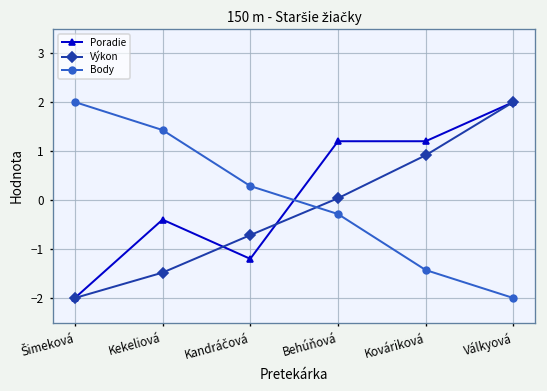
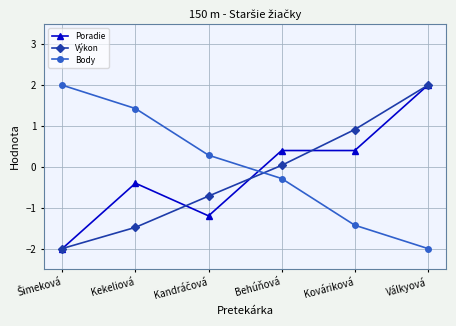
Poradie, Behúňová: 1.2 -> 0.4
Poradie, Kováriková: 1.2 -> 0.4
